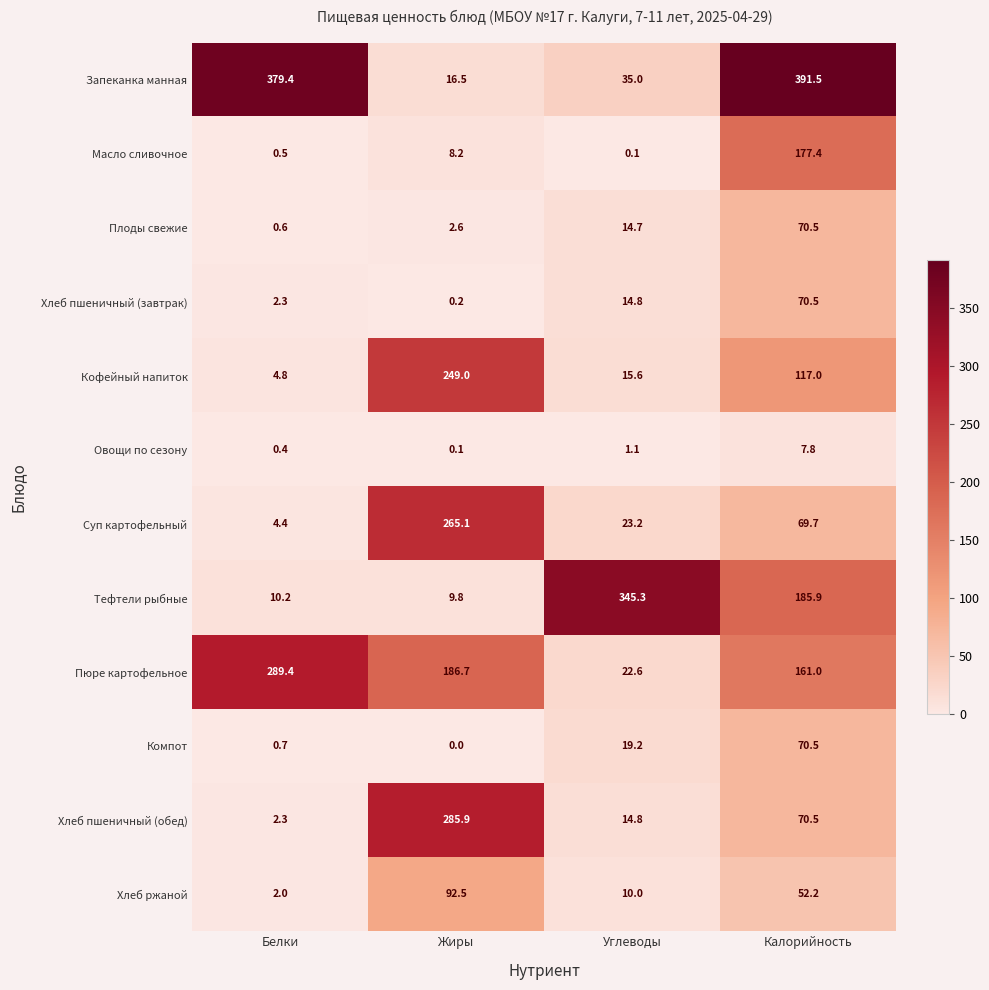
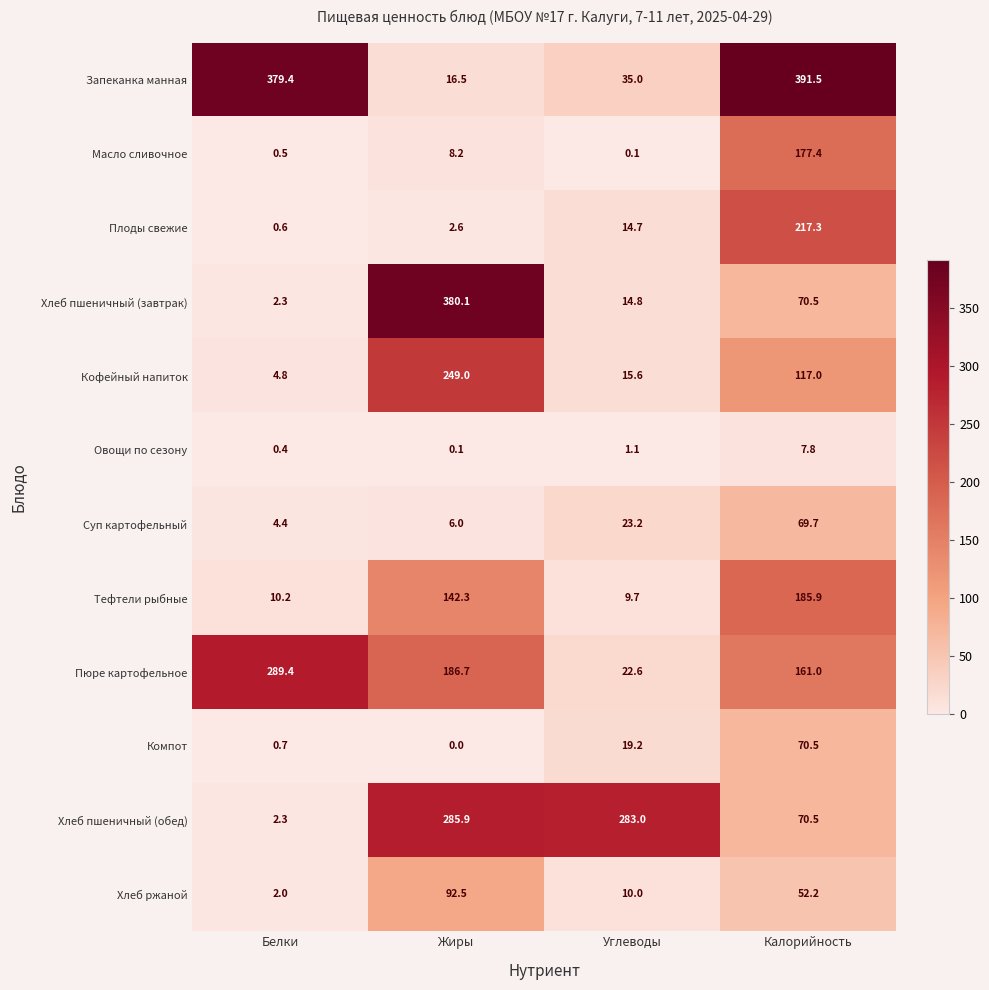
Плоды свежие, Калорийность: 70.5 -> 217.3
Хлеб пшеничный (завтрак), Жиры: 0.2 -> 380.1
Суп картофельный, Жиры: 265.1 -> 6.0
Тефтели рыбные, Жиры: 9.8 -> 142.3
Тефтели рыбные, Углеводы: 345.3 -> 9.7
Хлеб пшеничный (обед), Углеводы: 14.8 -> 283.0
